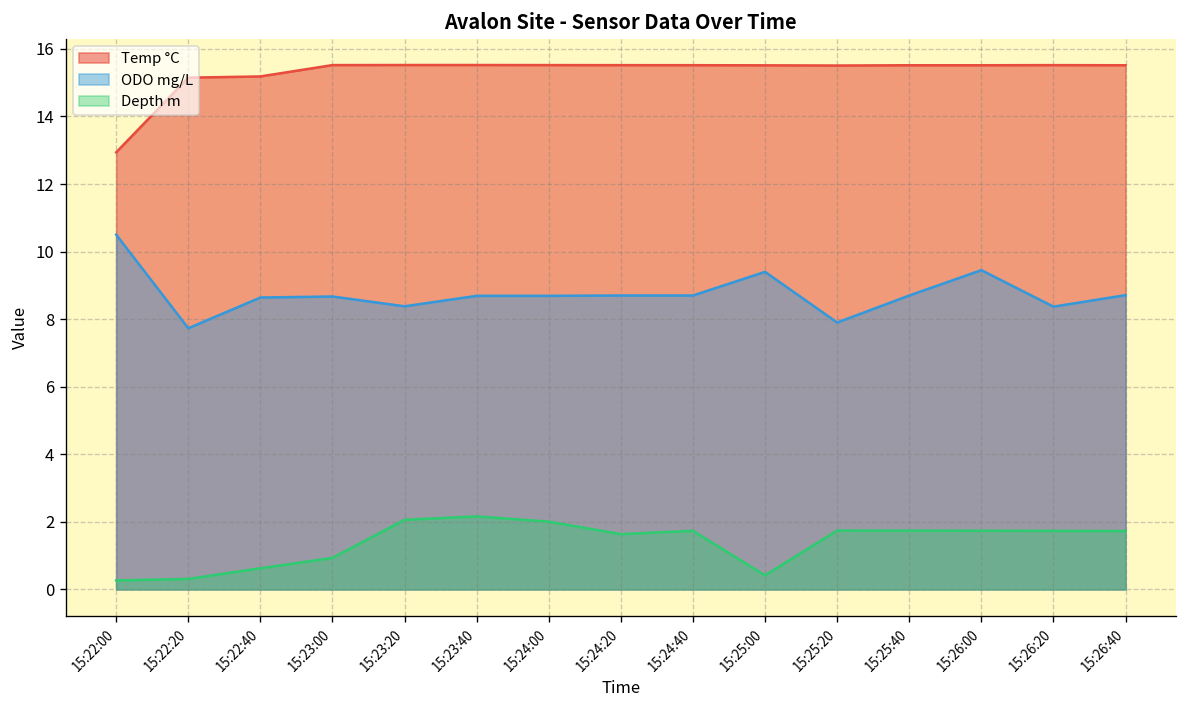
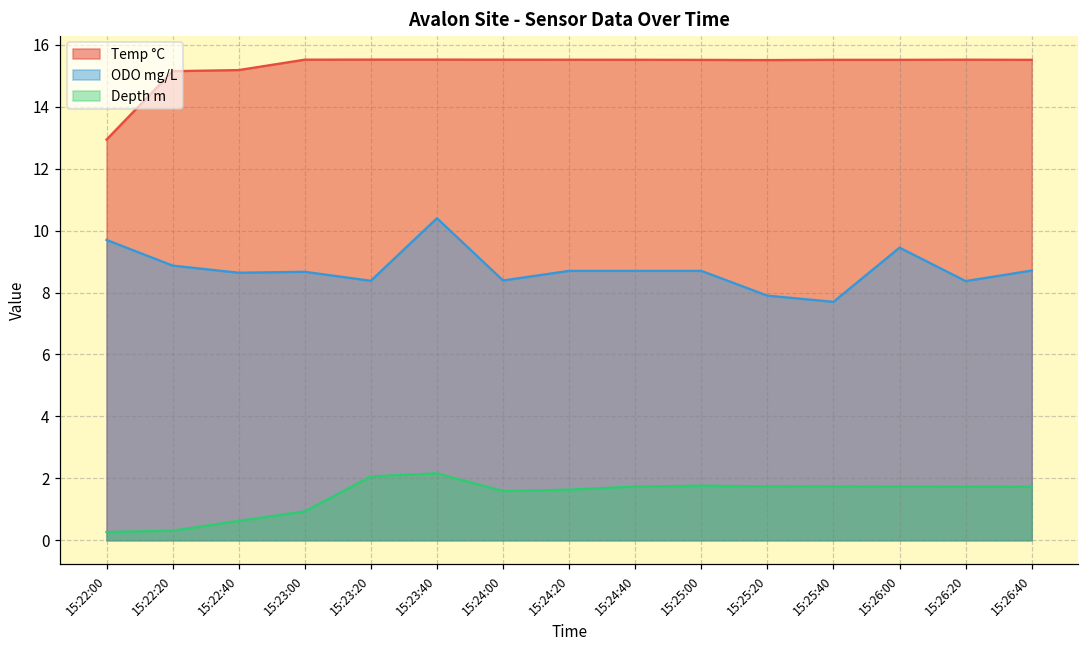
ODO mg/L, 15:22:00: 10.5 -> 9.7
ODO mg/L, 15:22:20: 7.7 -> 8.9
ODO mg/L, 15:23:40: 8.7 -> 10.4
ODO mg/L, 15:24:00: 8.7 -> 8.4
Depth m, 15:24:00: 2.0 -> 1.6
ODO mg/L, 15:25:00: 9.4 -> 8.7
Depth m, 15:25:00: 0.4 -> 1.8
ODO mg/L, 15:25:40: 8.7 -> 7.7
